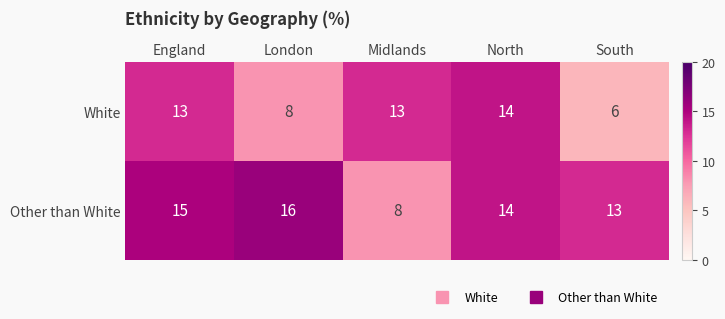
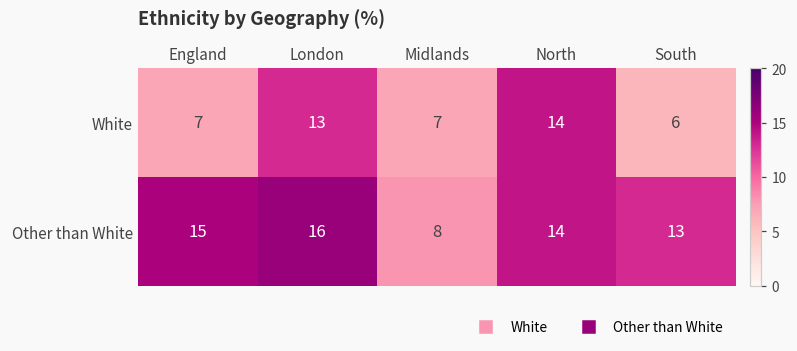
White, England: 13 -> 7
White, London: 8 -> 13
White, Midlands: 13 -> 7
